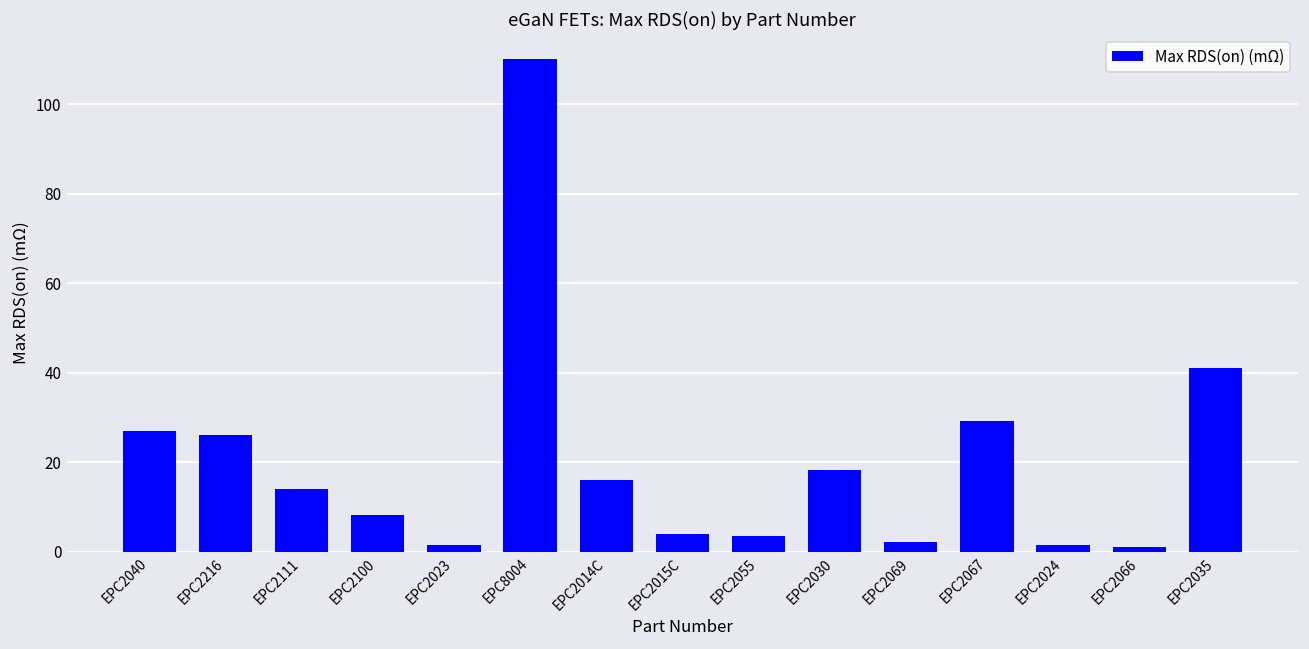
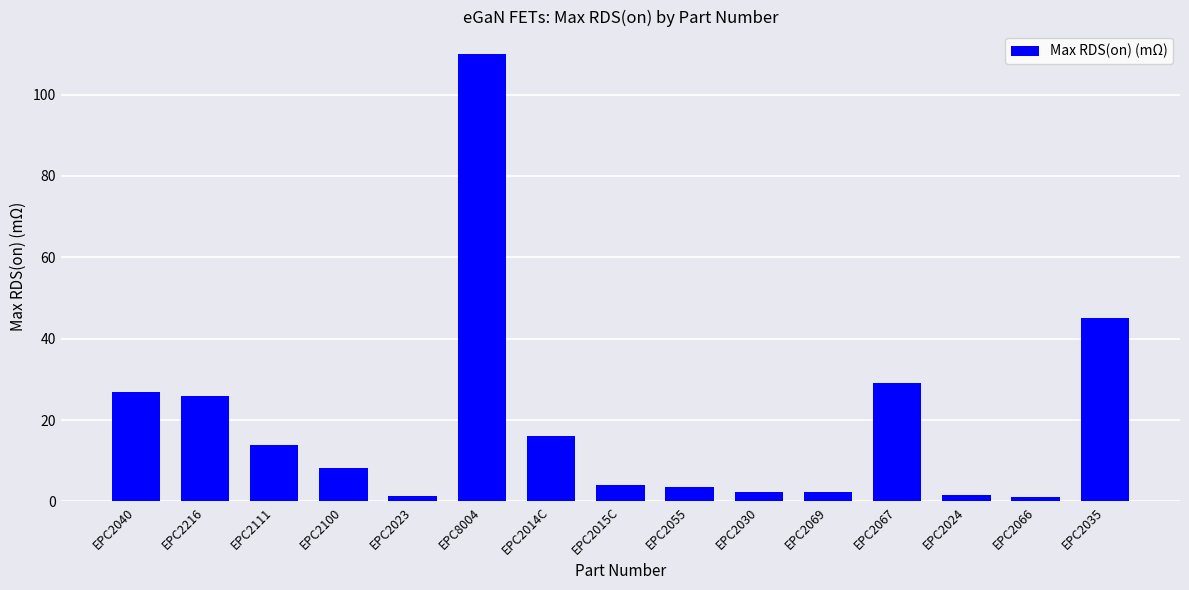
EPC2030: 18 -> 2
EPC2035: 41 -> 45
